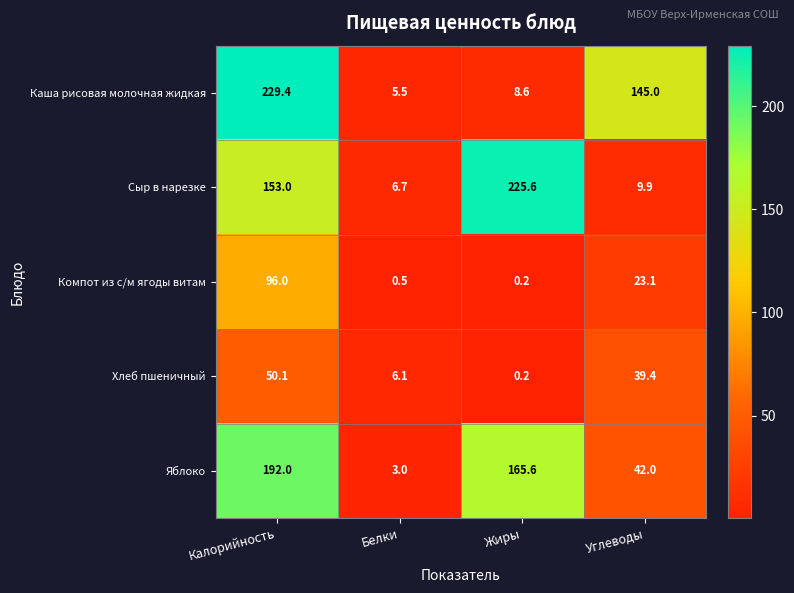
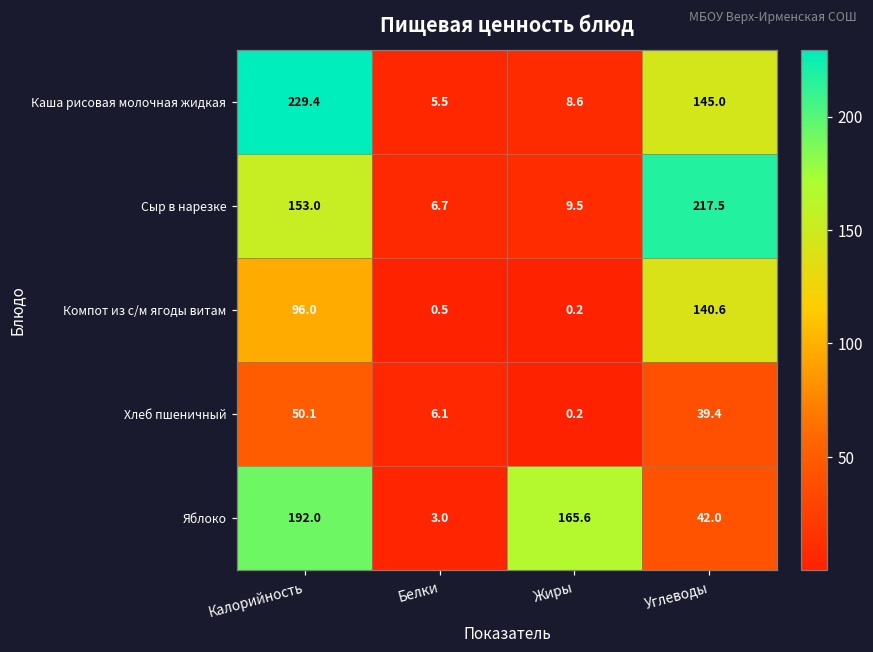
Сыр в нарезке, Жиры: 225.6 -> 9.5
Сыр в нарезке, Углеводы: 9.9 -> 217.5
Компот из с/м ягоды витам, Углеводы: 23.1 -> 140.6
